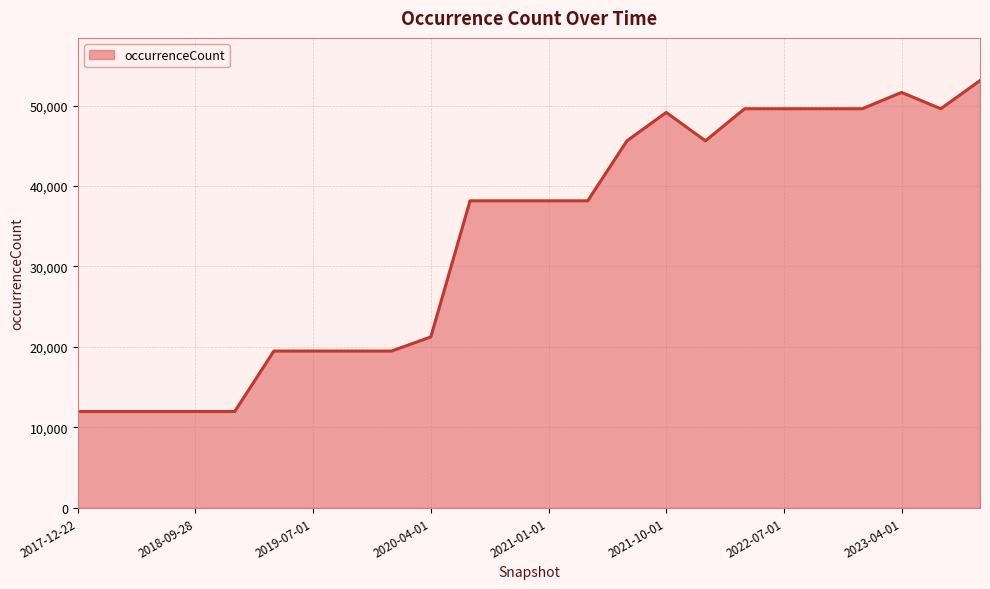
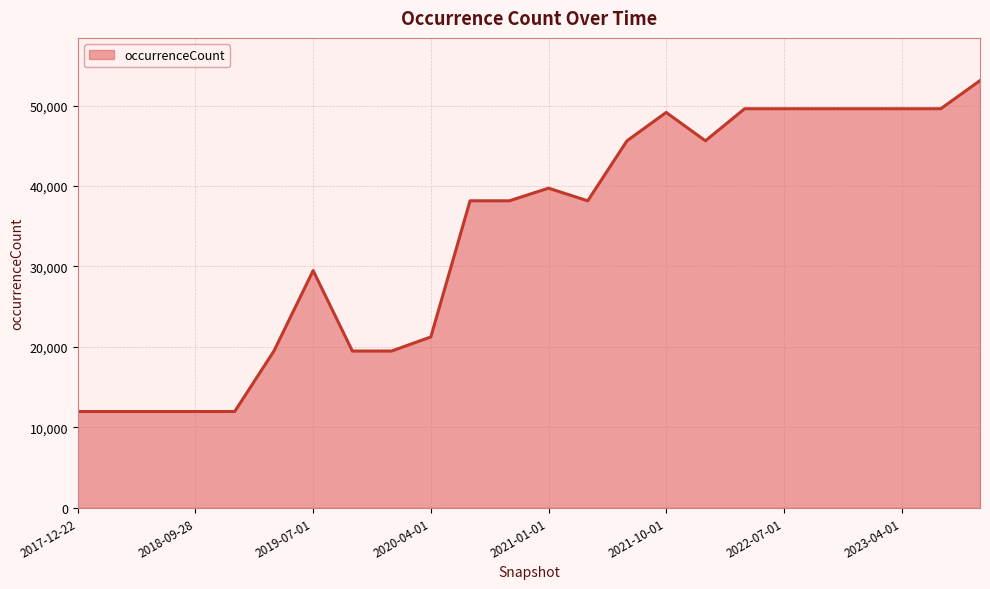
2019-07-01: 19,000 -> 29,000
2021-01-01: 38,000 -> 40,000
2023-04-01: 52,000 -> 50,000
